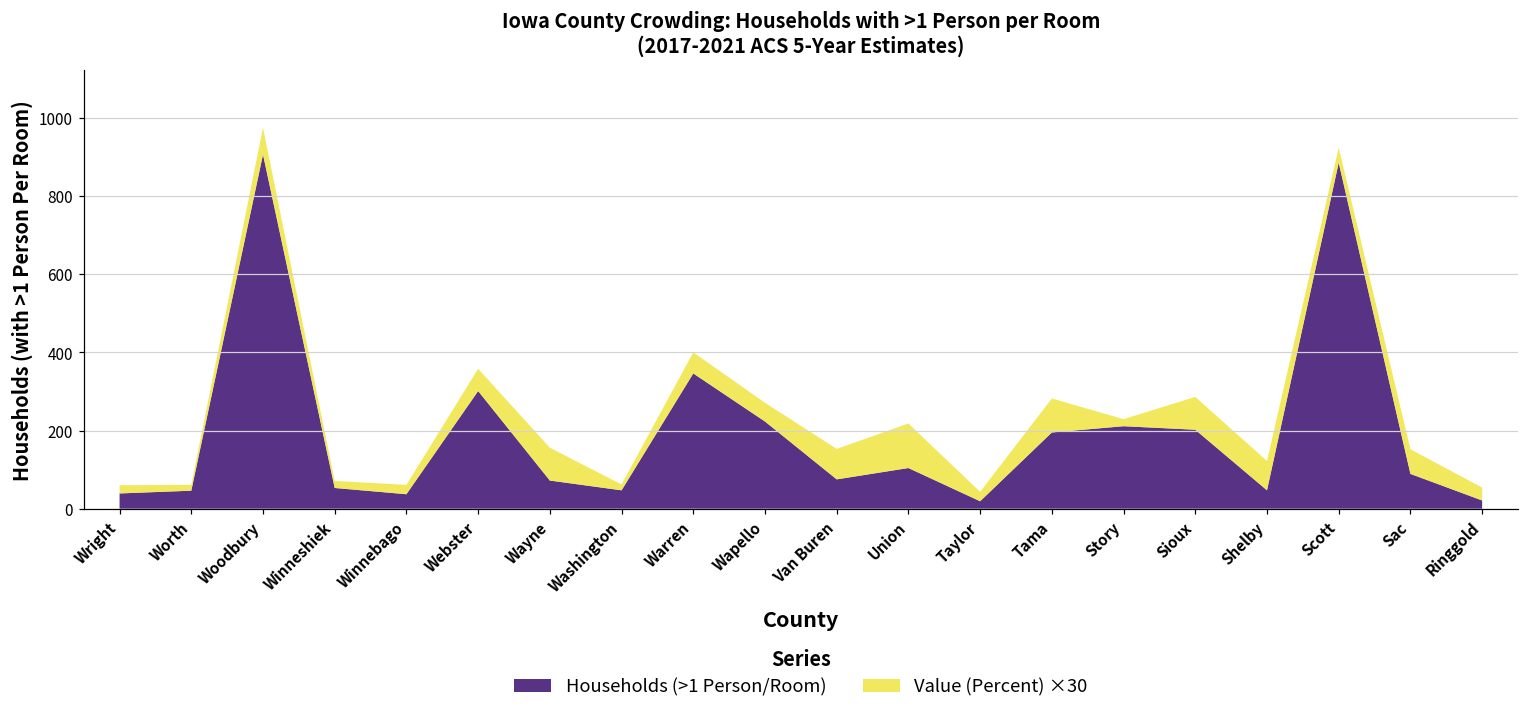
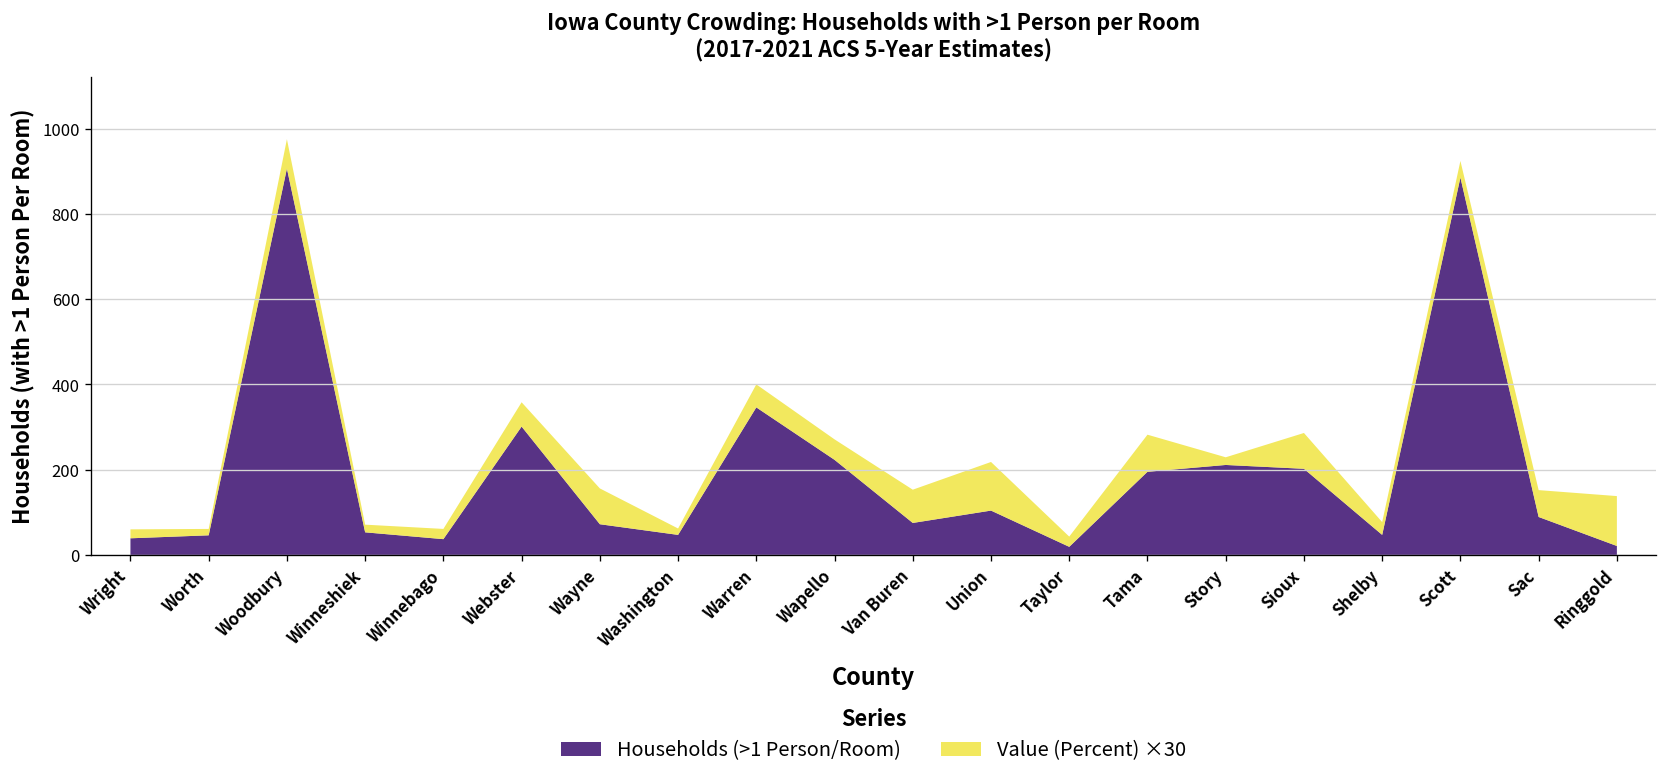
Value (Percent) ×30, Shelby: 80 -> 30
Value (Percent) ×30, Ringgold: 30 -> 120
